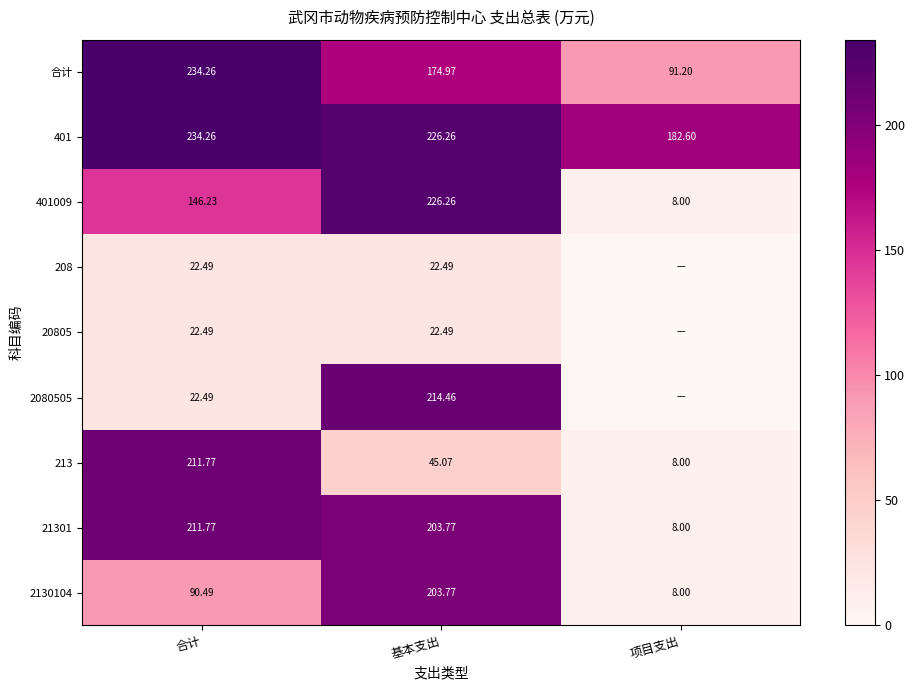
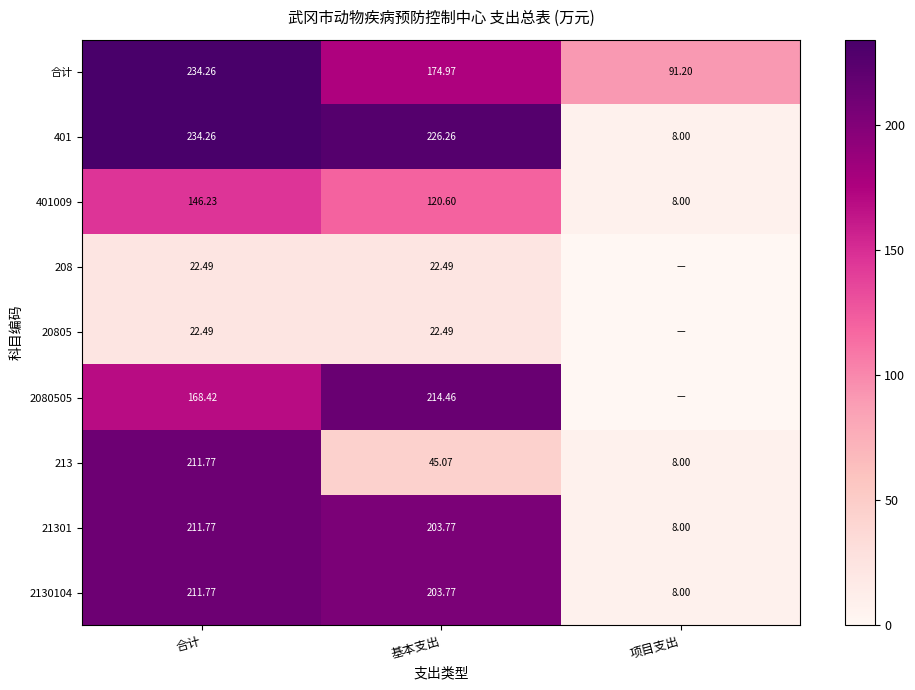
401, 项目支出: 182.60 -> 8.00
401009, 基本支出: 226.26 -> 120.60
2080505, 合计: 22.49 -> 168.42
2130104, 合计: 90.49 -> 211.77
